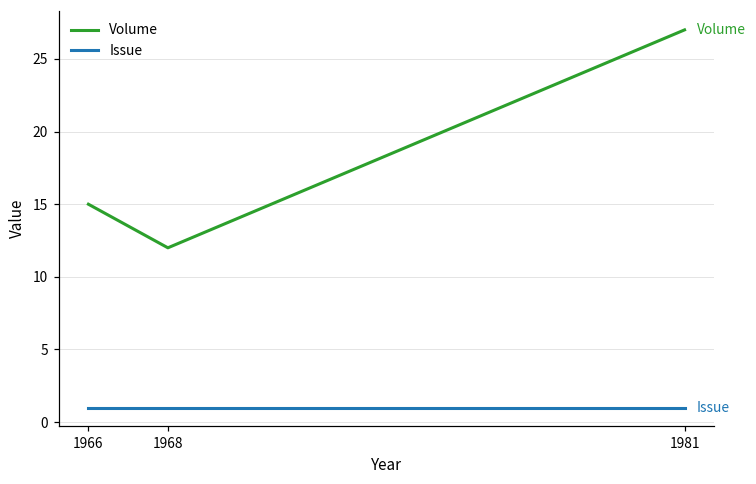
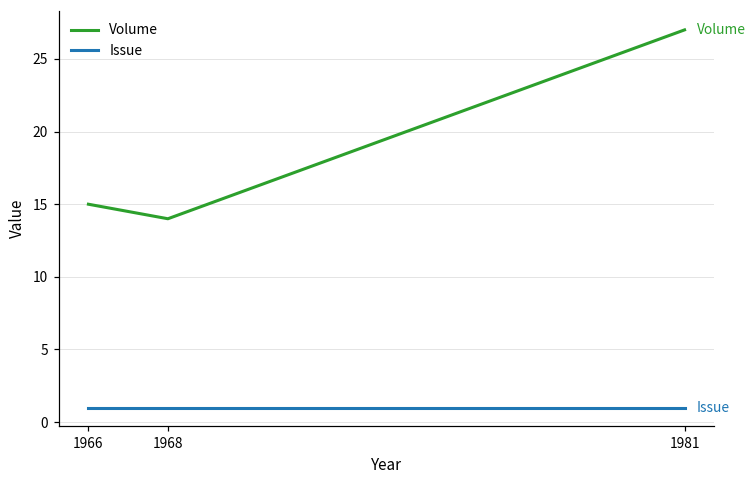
Volume, 1968: 12 -> 14
